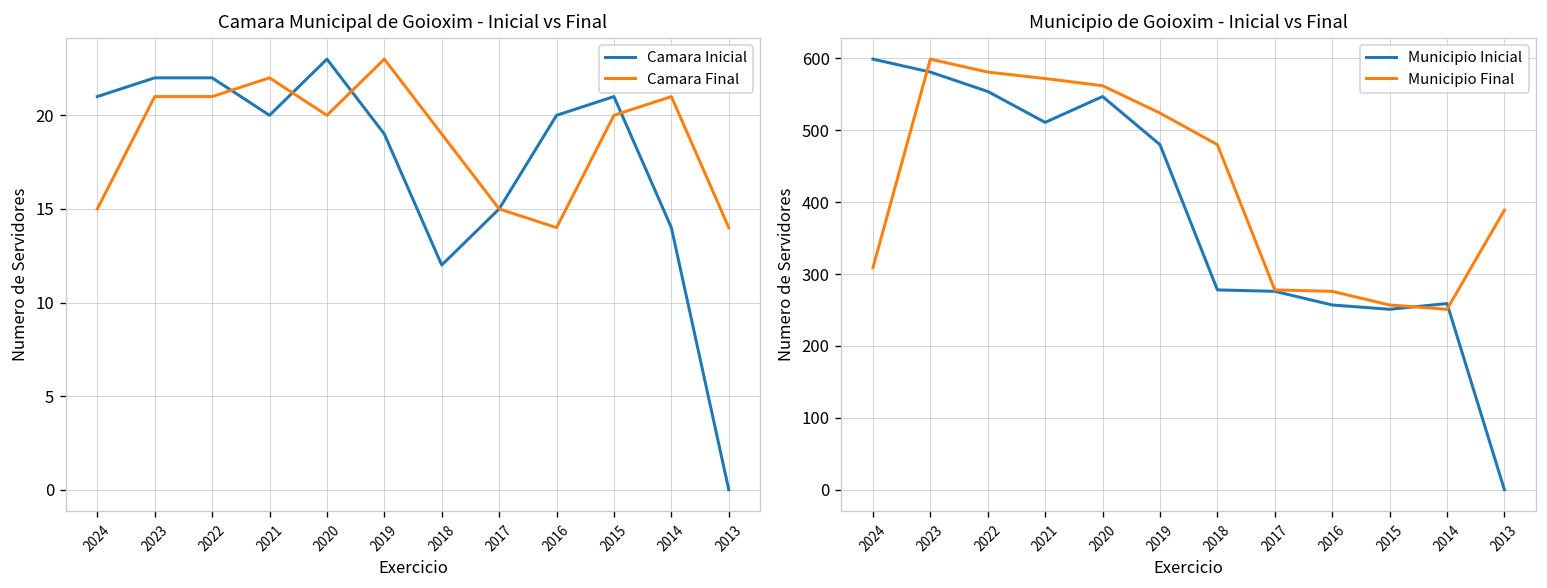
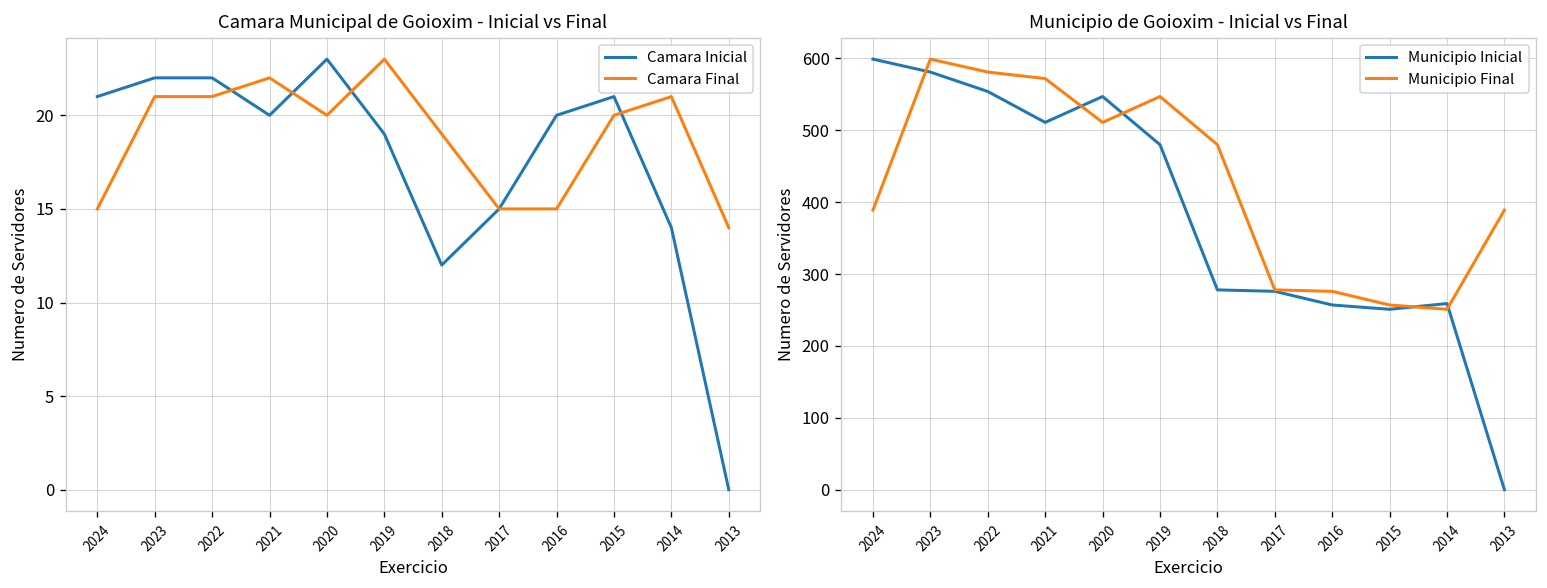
Camara Municipal de Goioxim - Inicial vs Final, Camara Final, 2016: 14 -> 15
Municipio de Goioxim - Inicial vs Final, Municipio Final, 2024: 310 -> 390
Municipio de Goioxim - Inicial vs Final, Municipio Final, 2020: 560 -> 510
Municipio de Goioxim - Inicial vs Final, Municipio Final, 2019: 520 -> 550
